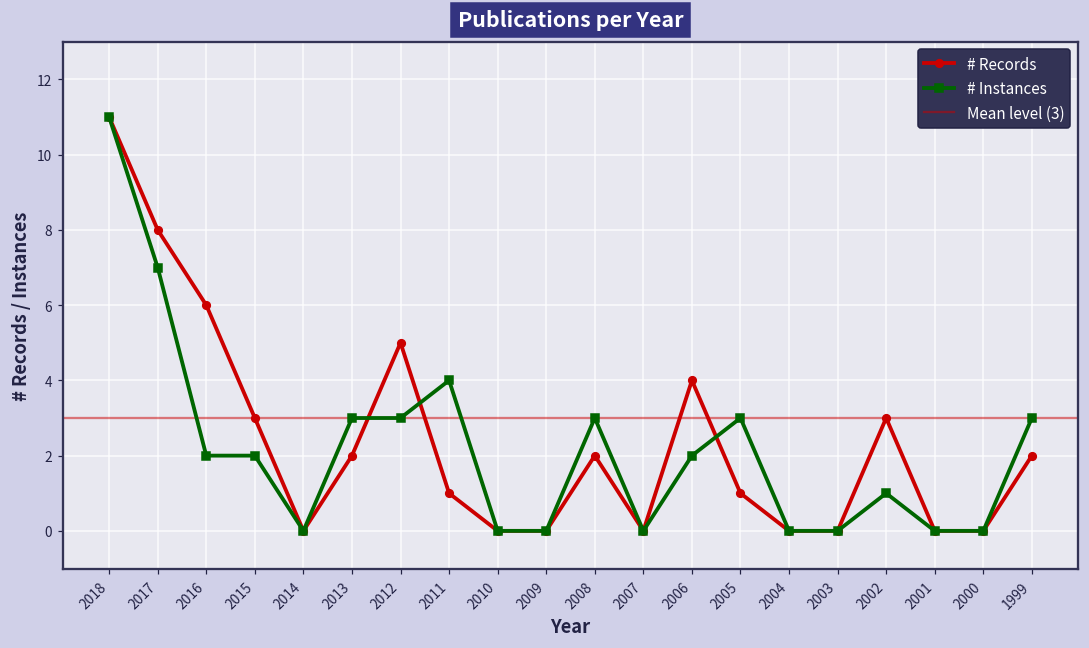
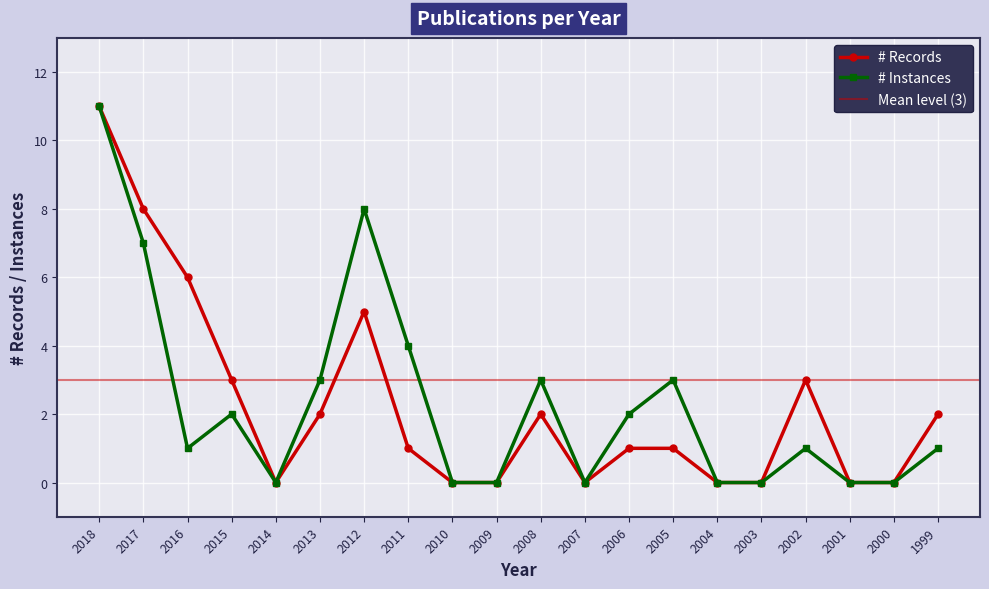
# Instances, 2016: 2 -> 1
# Instances, 2012: 3 -> 8
# Records, 2006: 4 -> 1
# Instances, 1999: 3 -> 1
